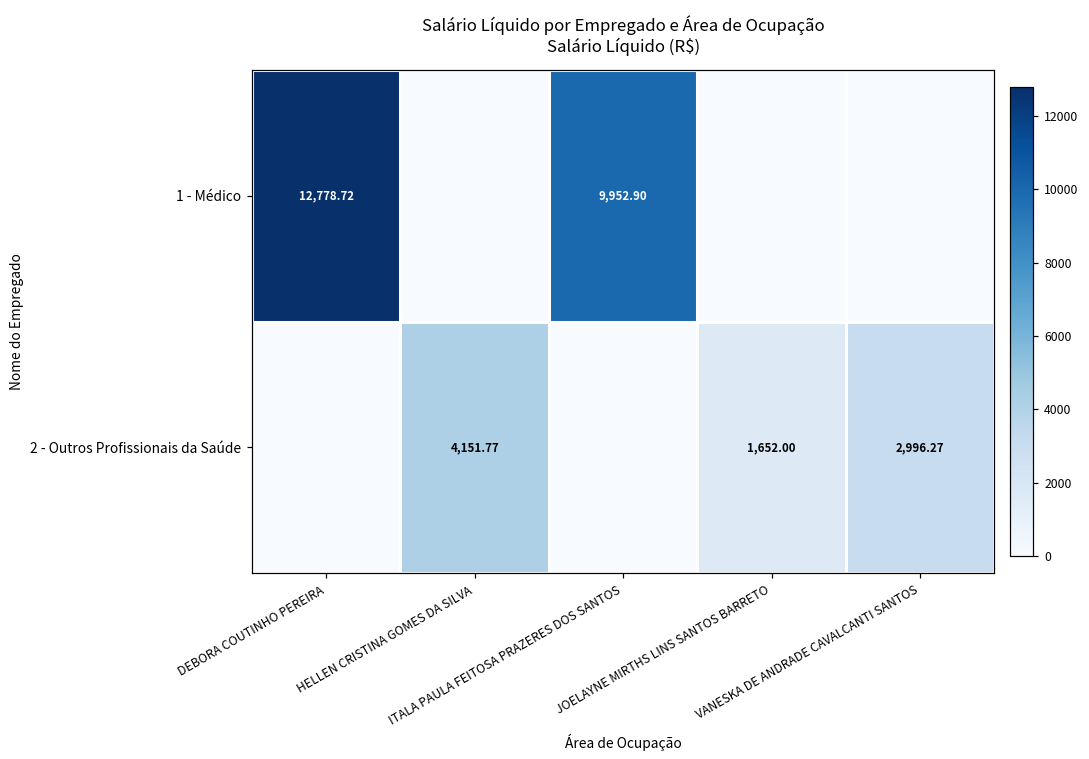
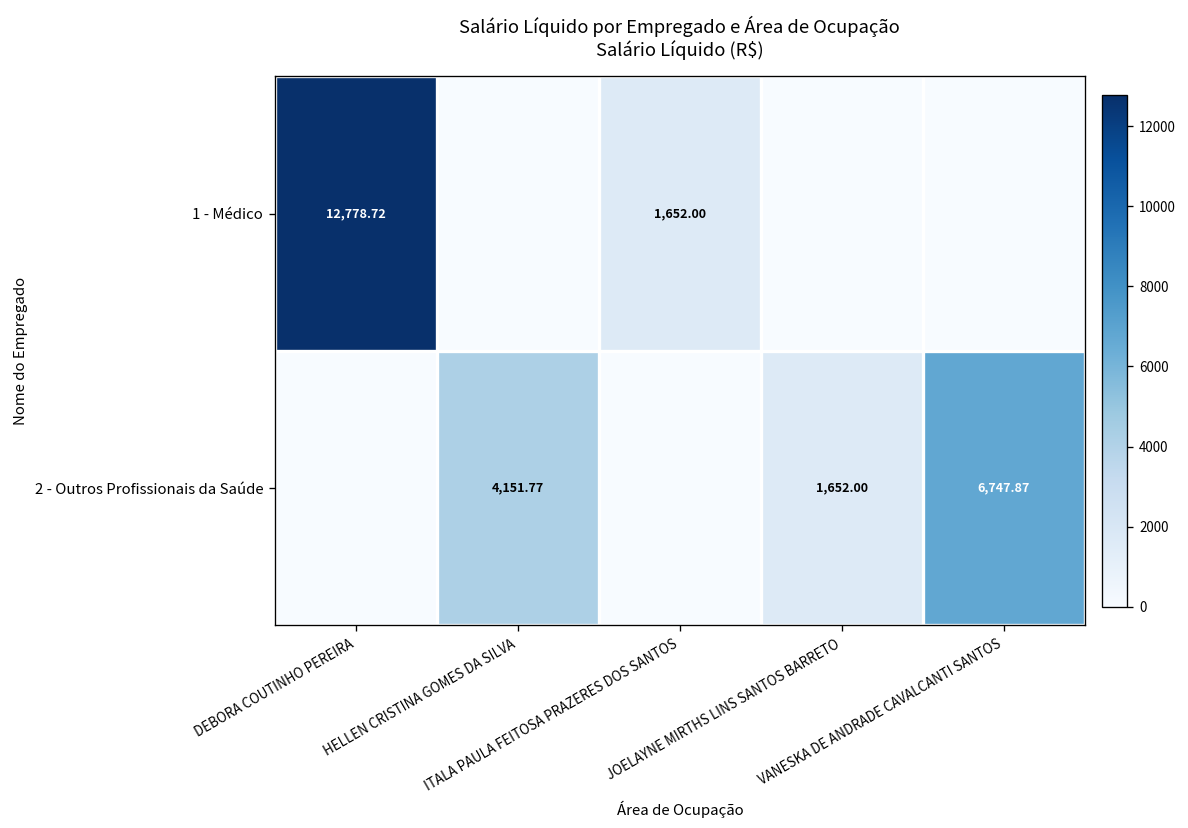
1 - Médico, ITALA PAULA FEITOSA PRAZERES DOS SANTOS: 9,952.90 -> 1,652.00
2 - Outros Profissionais da Saúde, VANESKA DE ANDRADE CAVALCANTI SANTOS: 2,996.27 -> 6,747.87
